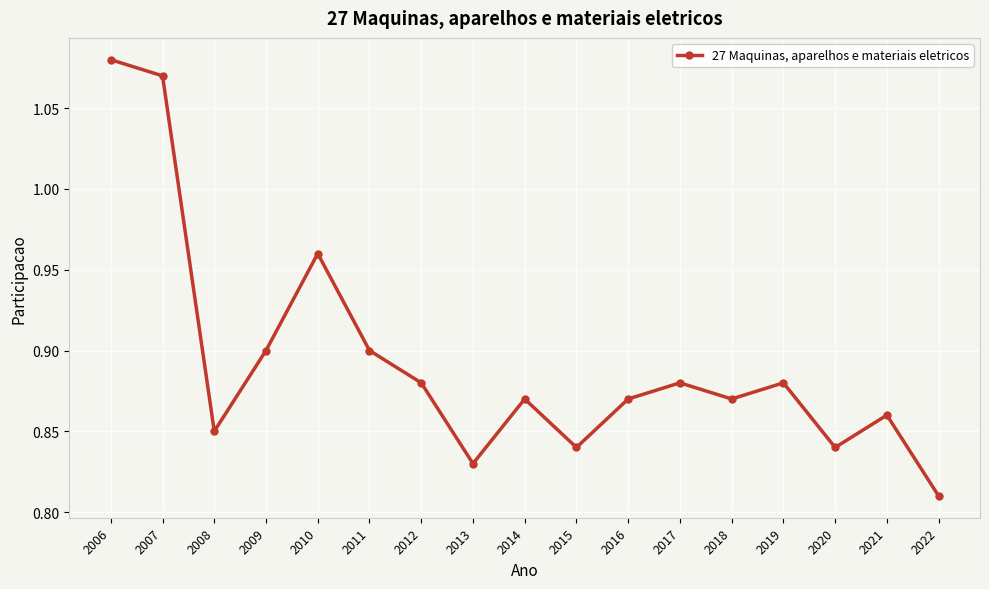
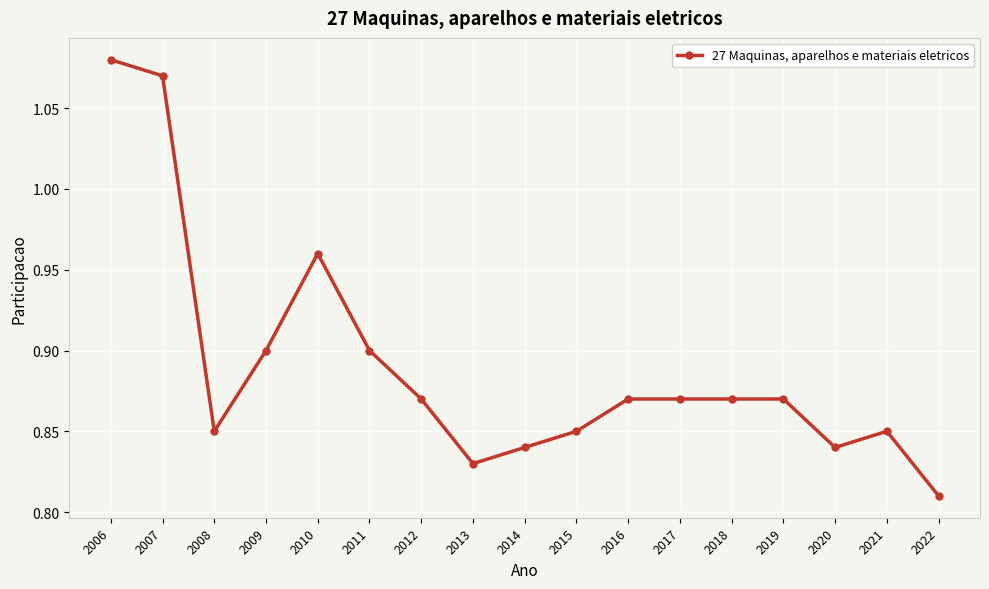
2012: 0.88 -> 0.87
2014: 0.87 -> 0.84
2015: 0.84 -> 0.85
2017: 0.88 -> 0.87
2019: 0.88 -> 0.87
2021: 0.86 -> 0.85
